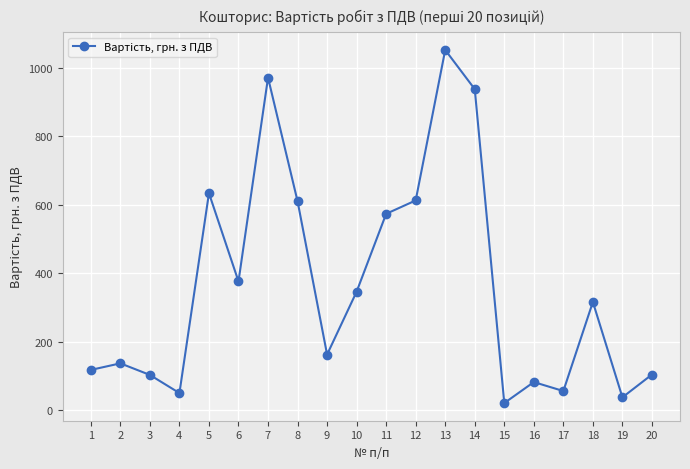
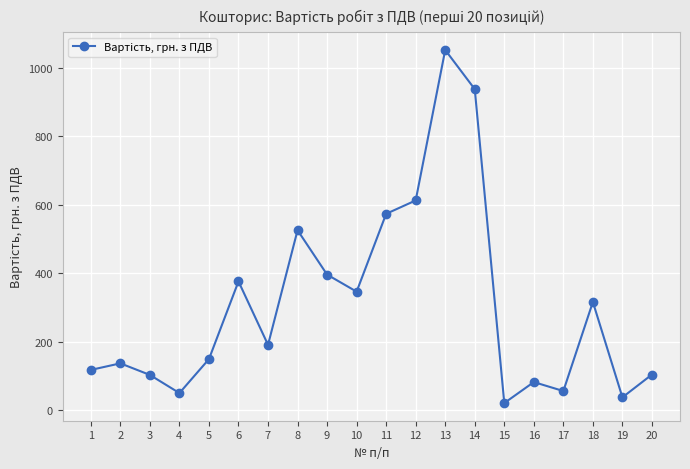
5: 630 -> 150
7: 970 -> 190
8: 610 -> 530
9: 160 -> 400
